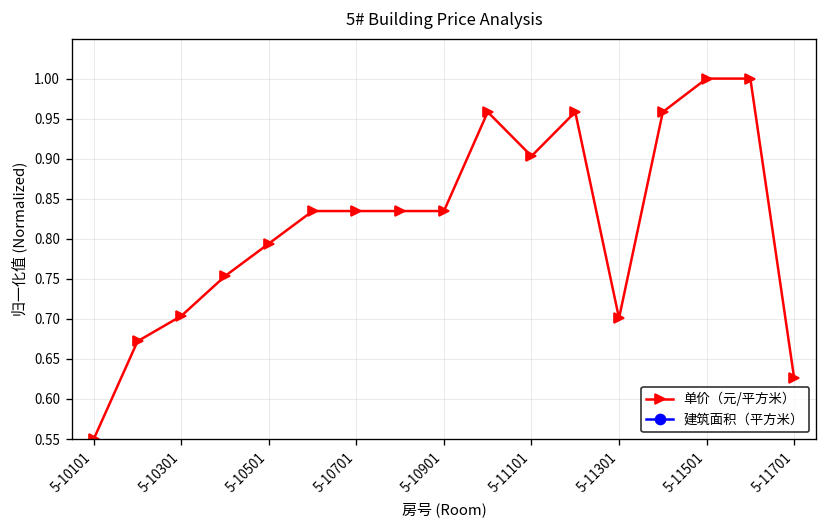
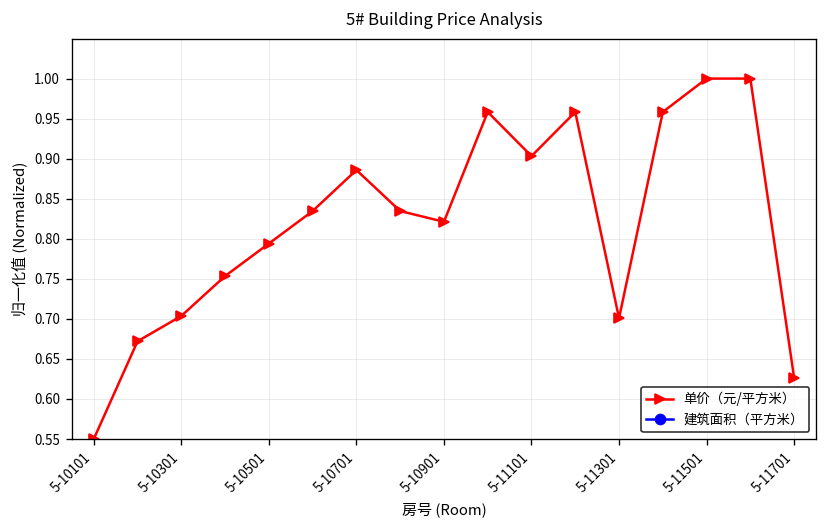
5-10701: 0.83 -> 0.89
5-10901: 0.83 -> 0.82
